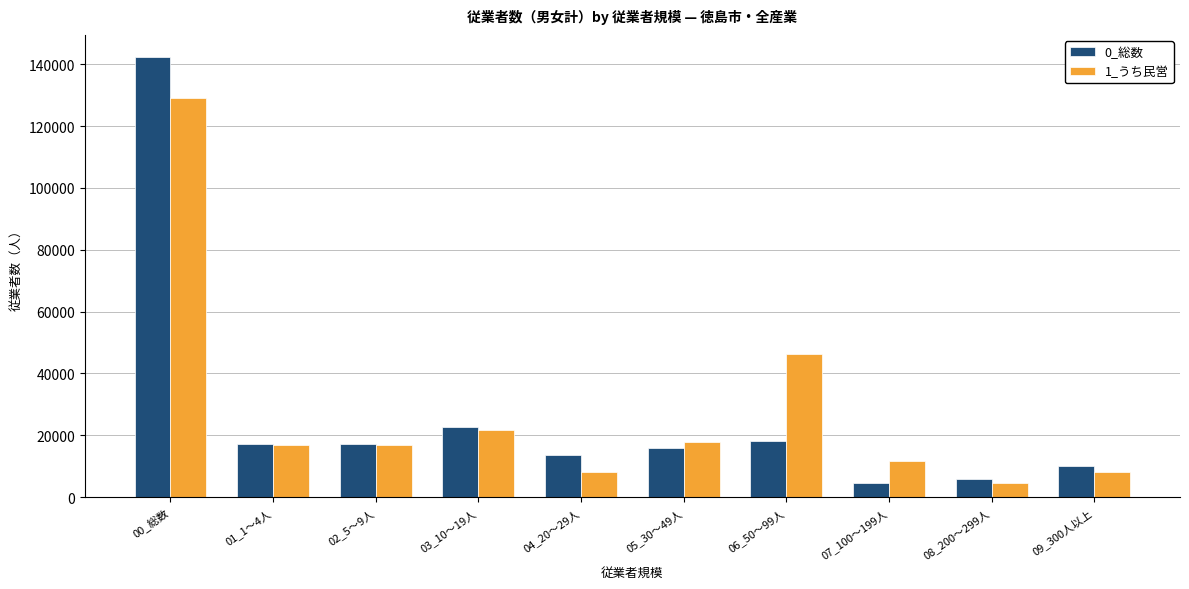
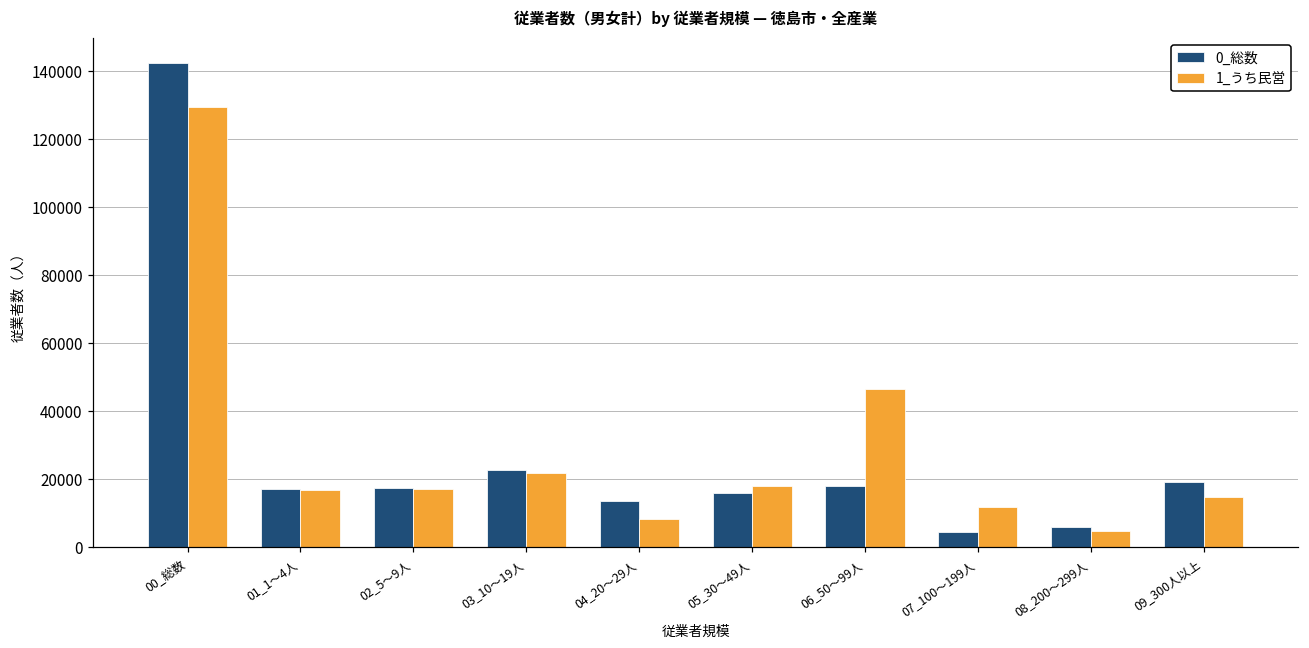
0_総数, 09_300人以上: 10000 -> 19000
1_うち民営, 09_300人以上: 8000 -> 15000
